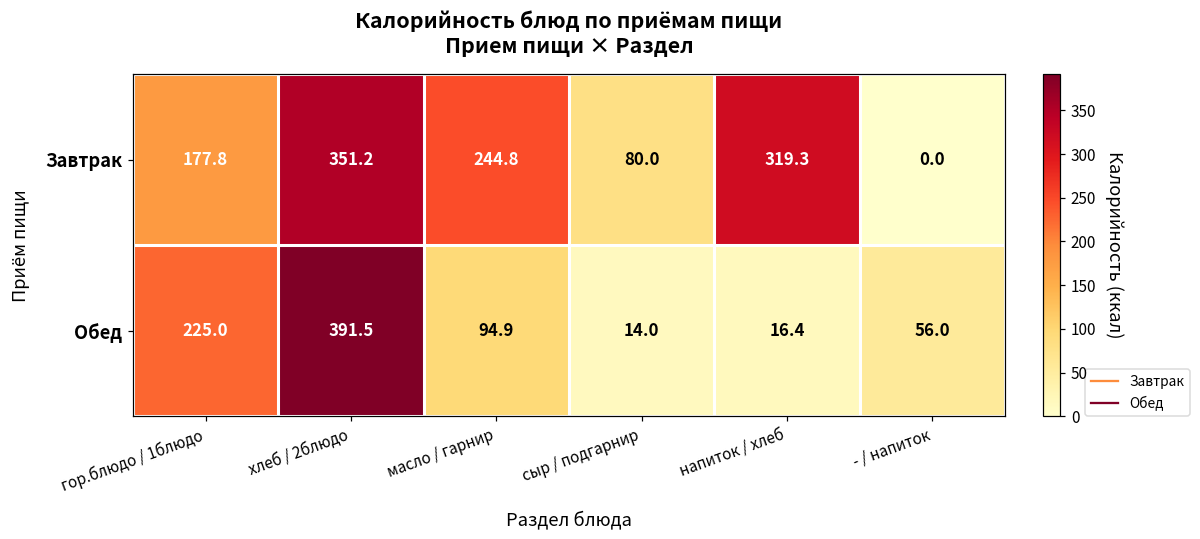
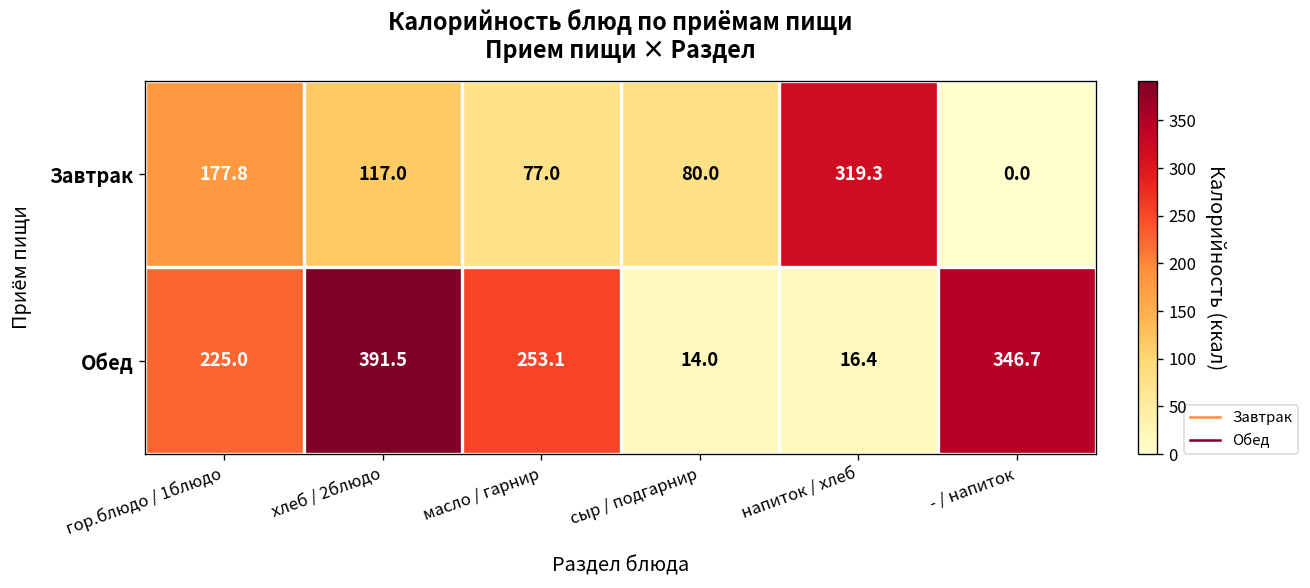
Завтрак, хлеб / 2блюдо: 351.2 -> 117.0
Завтрак, масло / гарнир: 244.8 -> 77.0
Обед, масло / гарнир: 94.9 -> 253.1
Обед, - / напиток: 56.0 -> 346.7
